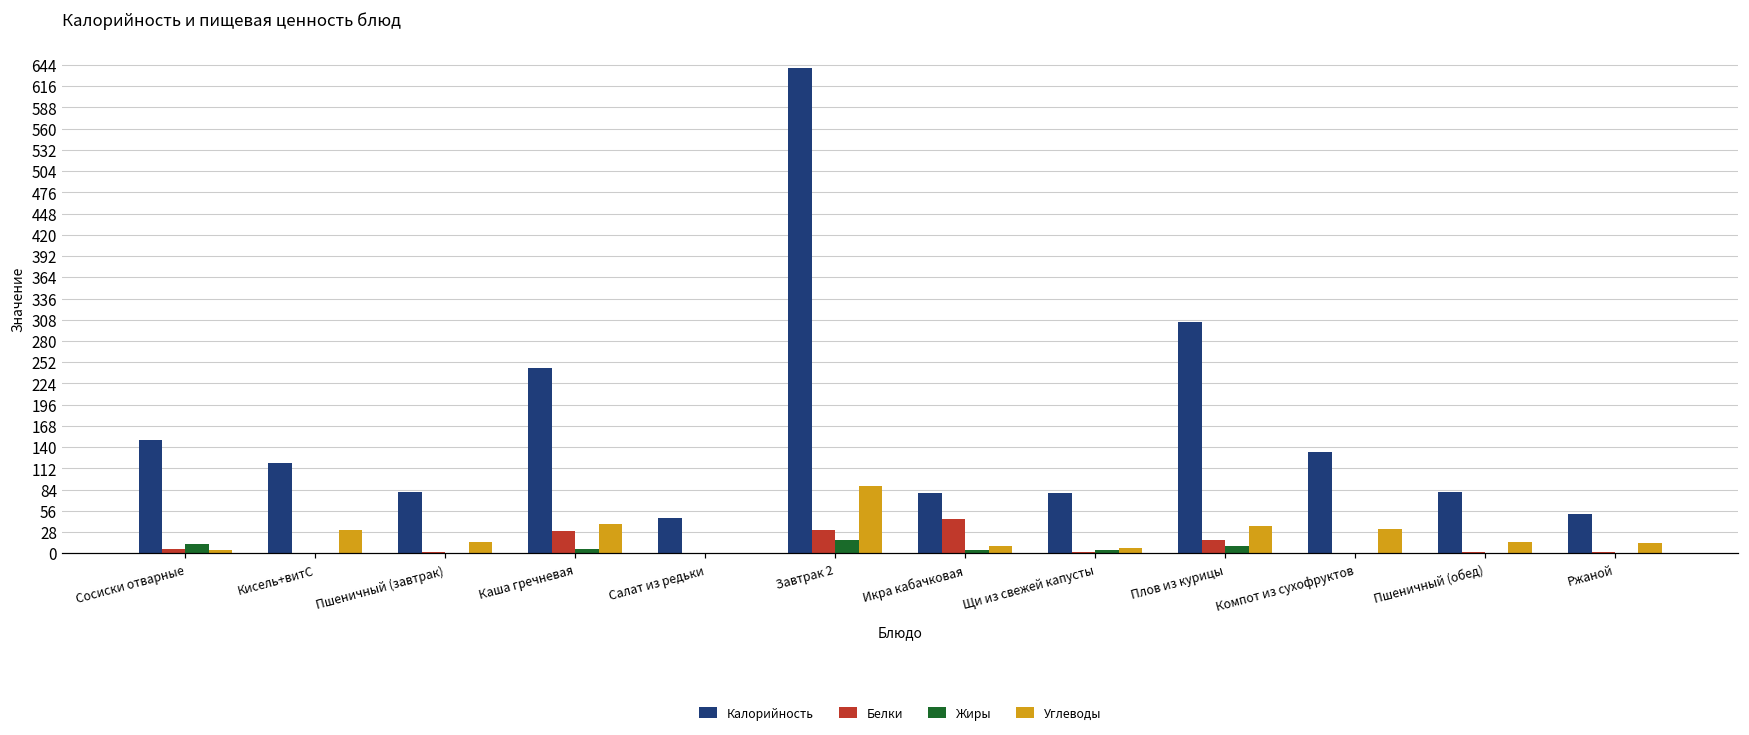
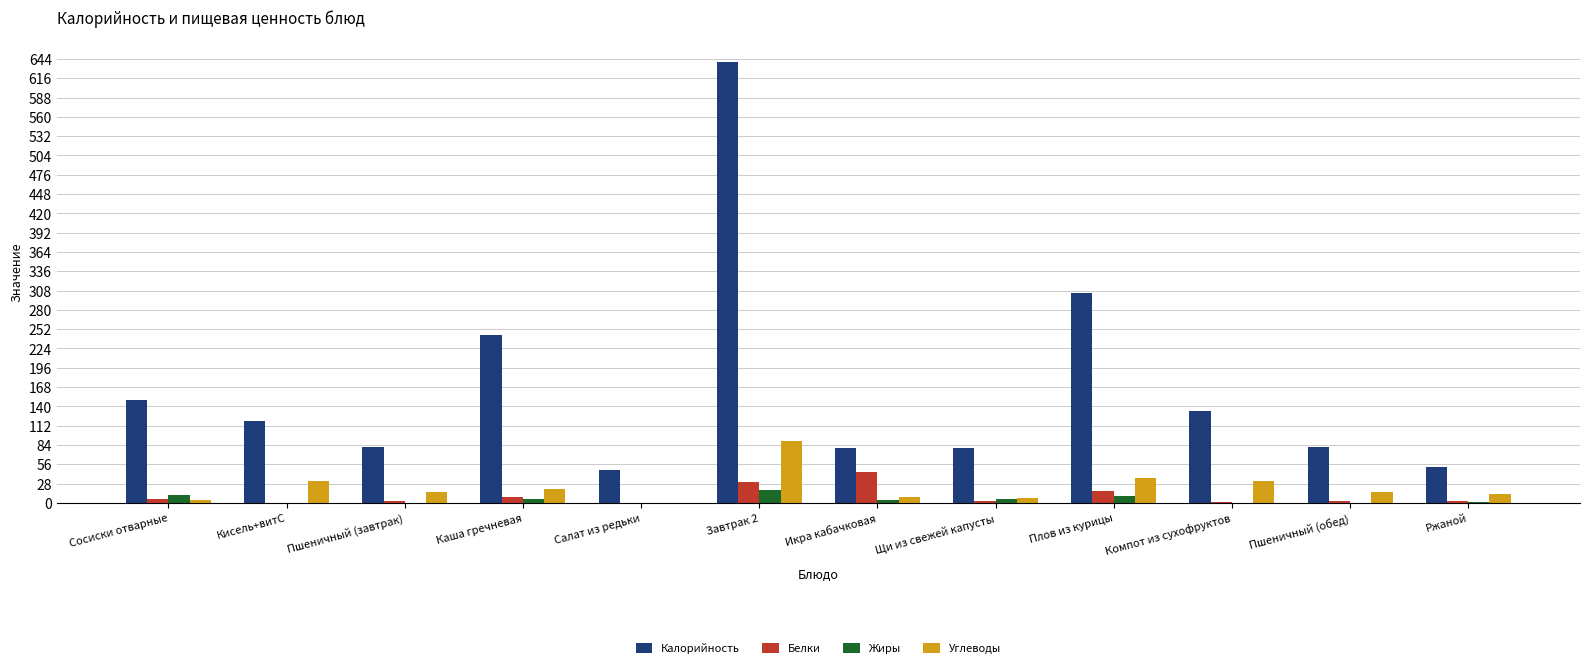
Белки, Каша гречневая: 30 -> 10
Углеводы, Каша гречневая: 40 -> 20
